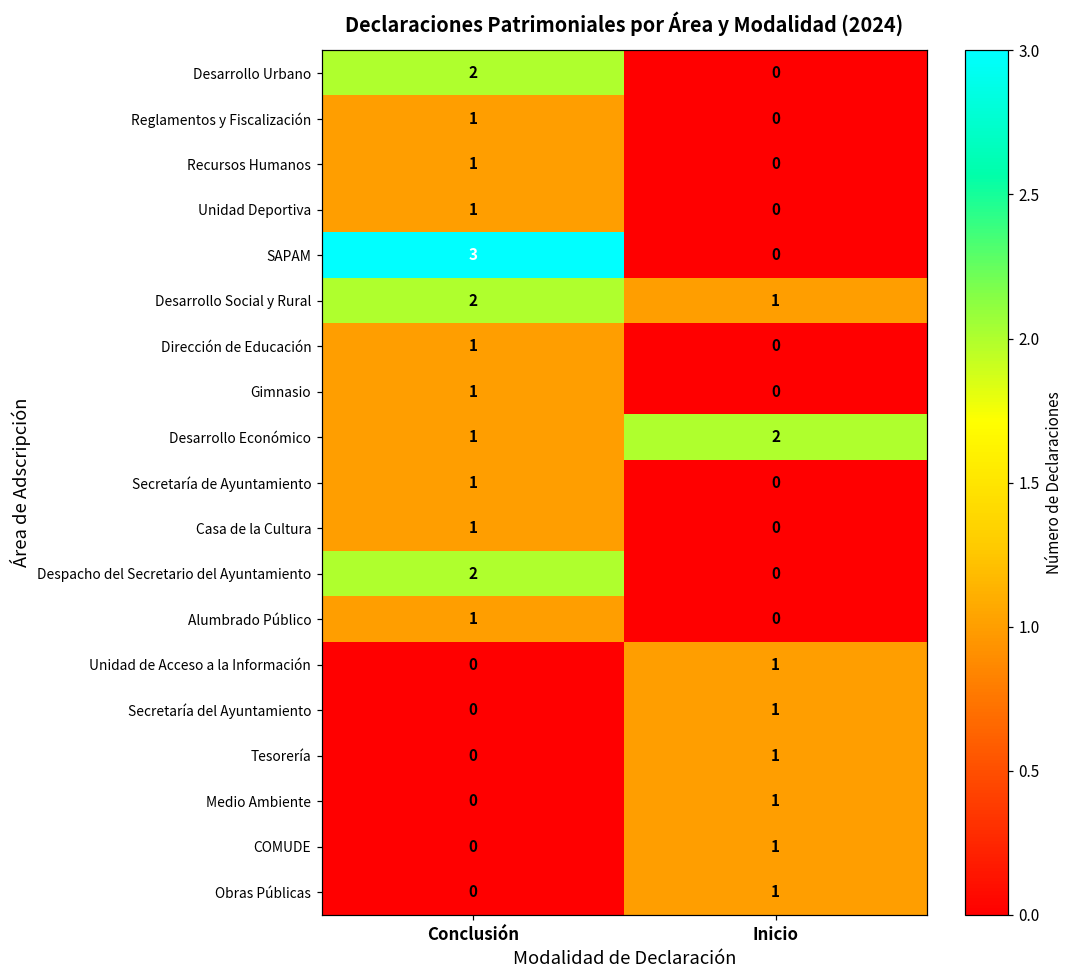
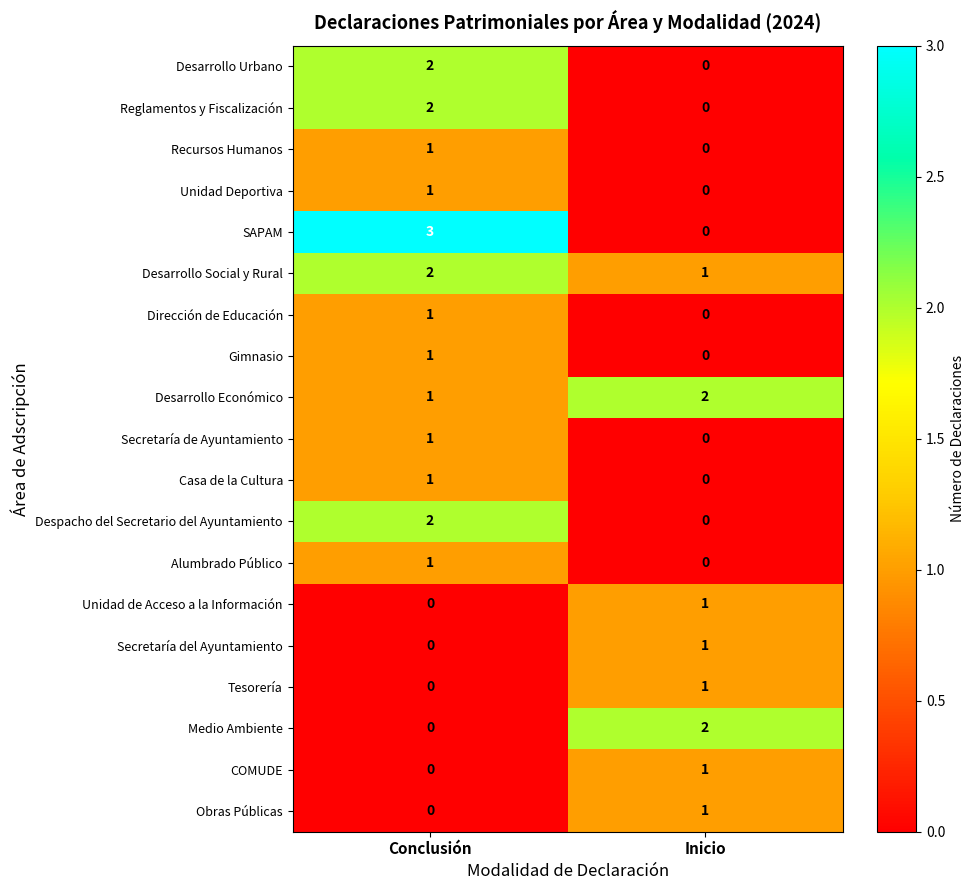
Reglamentos y Fiscalización, Conclusión: 1 -> 2
Medio Ambiente, Inicio: 1 -> 2
